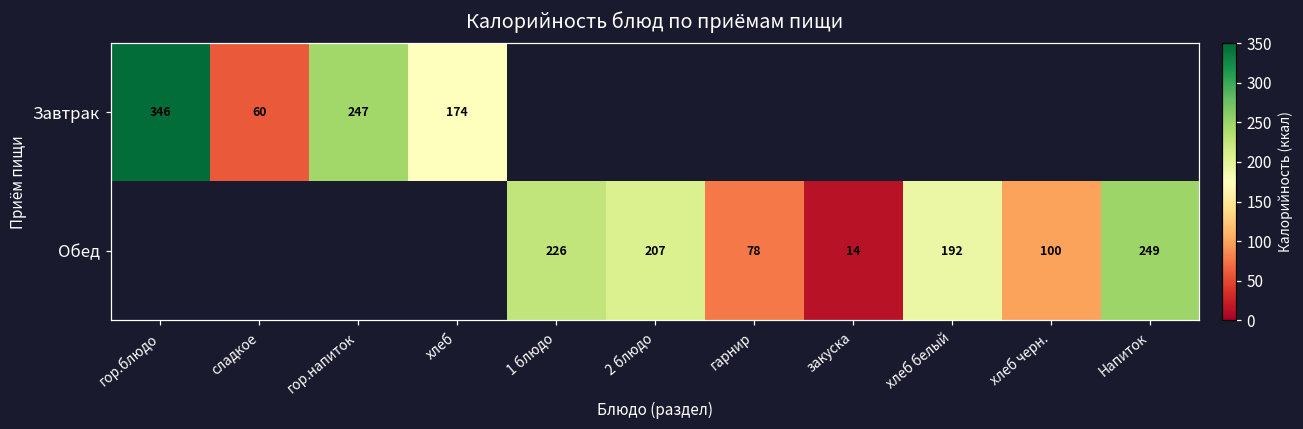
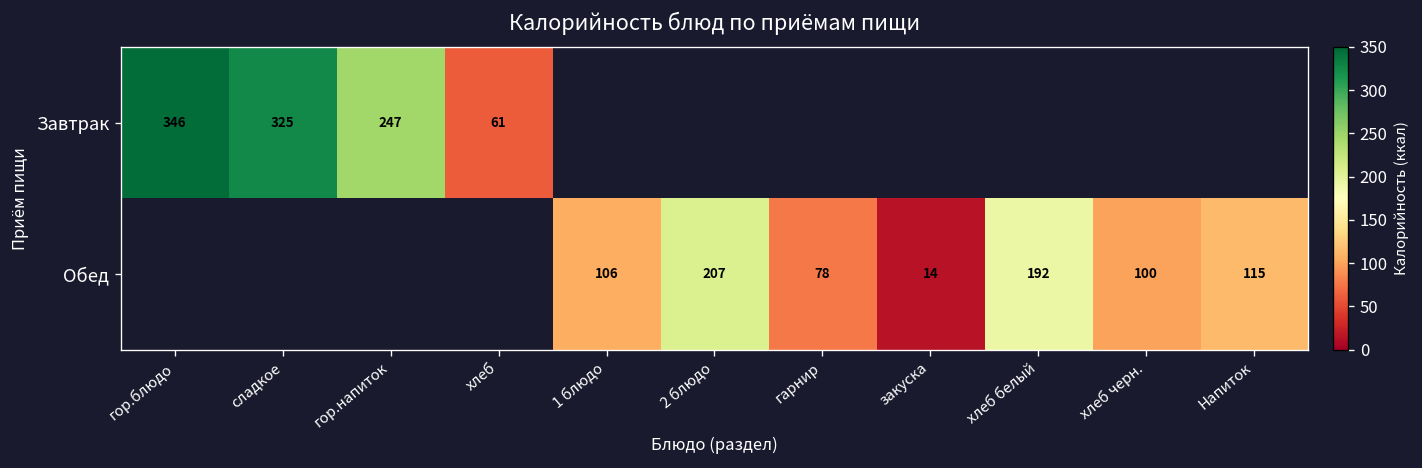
Завтрак, сладкое: 60 -> 325
Завтрак, хлеб: 174 -> 61
Обед, 1 блюдо: 226 -> 106
Обед, Напиток: 249 -> 115
